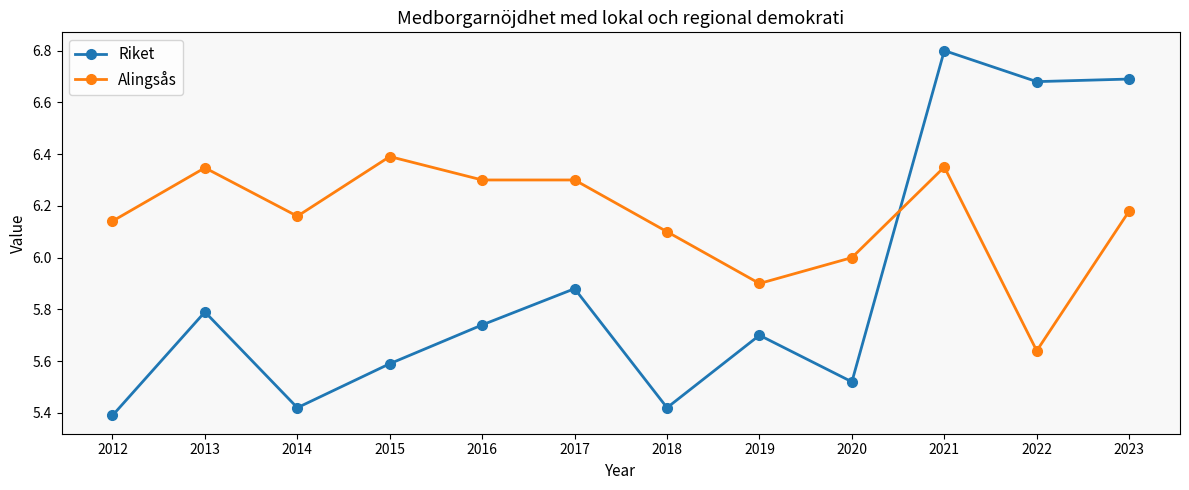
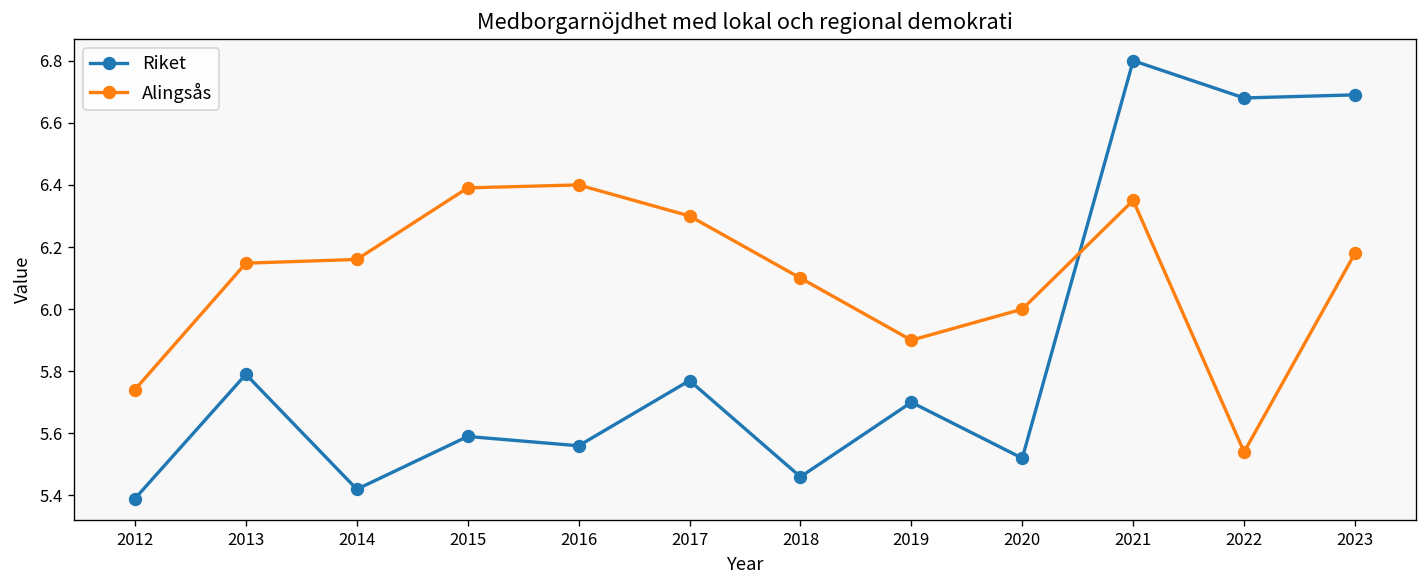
Alingsås, 2012: 6.14 -> 5.74
Alingsås, 2013: 6.35 -> 6.15
Riket, 2016: 5.74 -> 5.56
Alingsås, 2016: 6.3 -> 6.4
Riket, 2017: 5.88 -> 5.77
Riket, 2018: 5.42 -> 5.46
Alingsås, 2022: 5.64 -> 5.54
